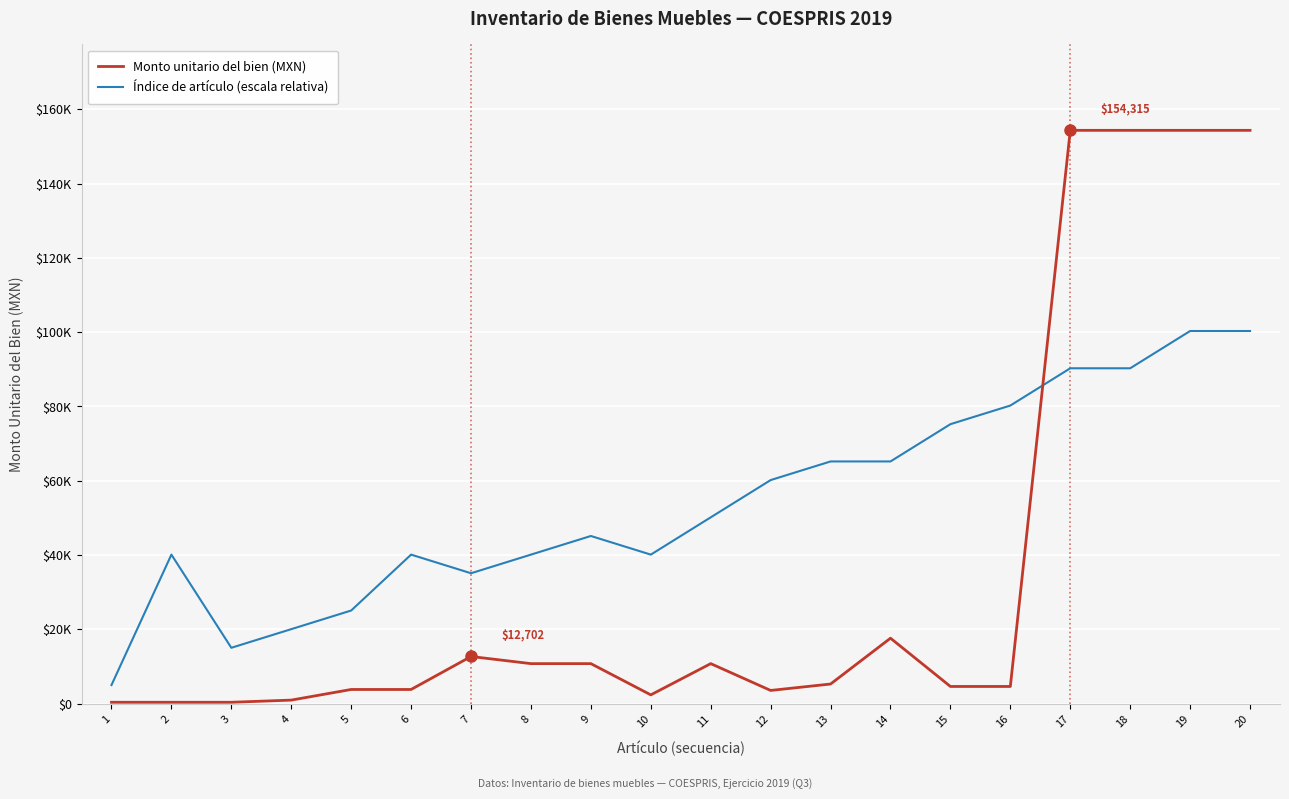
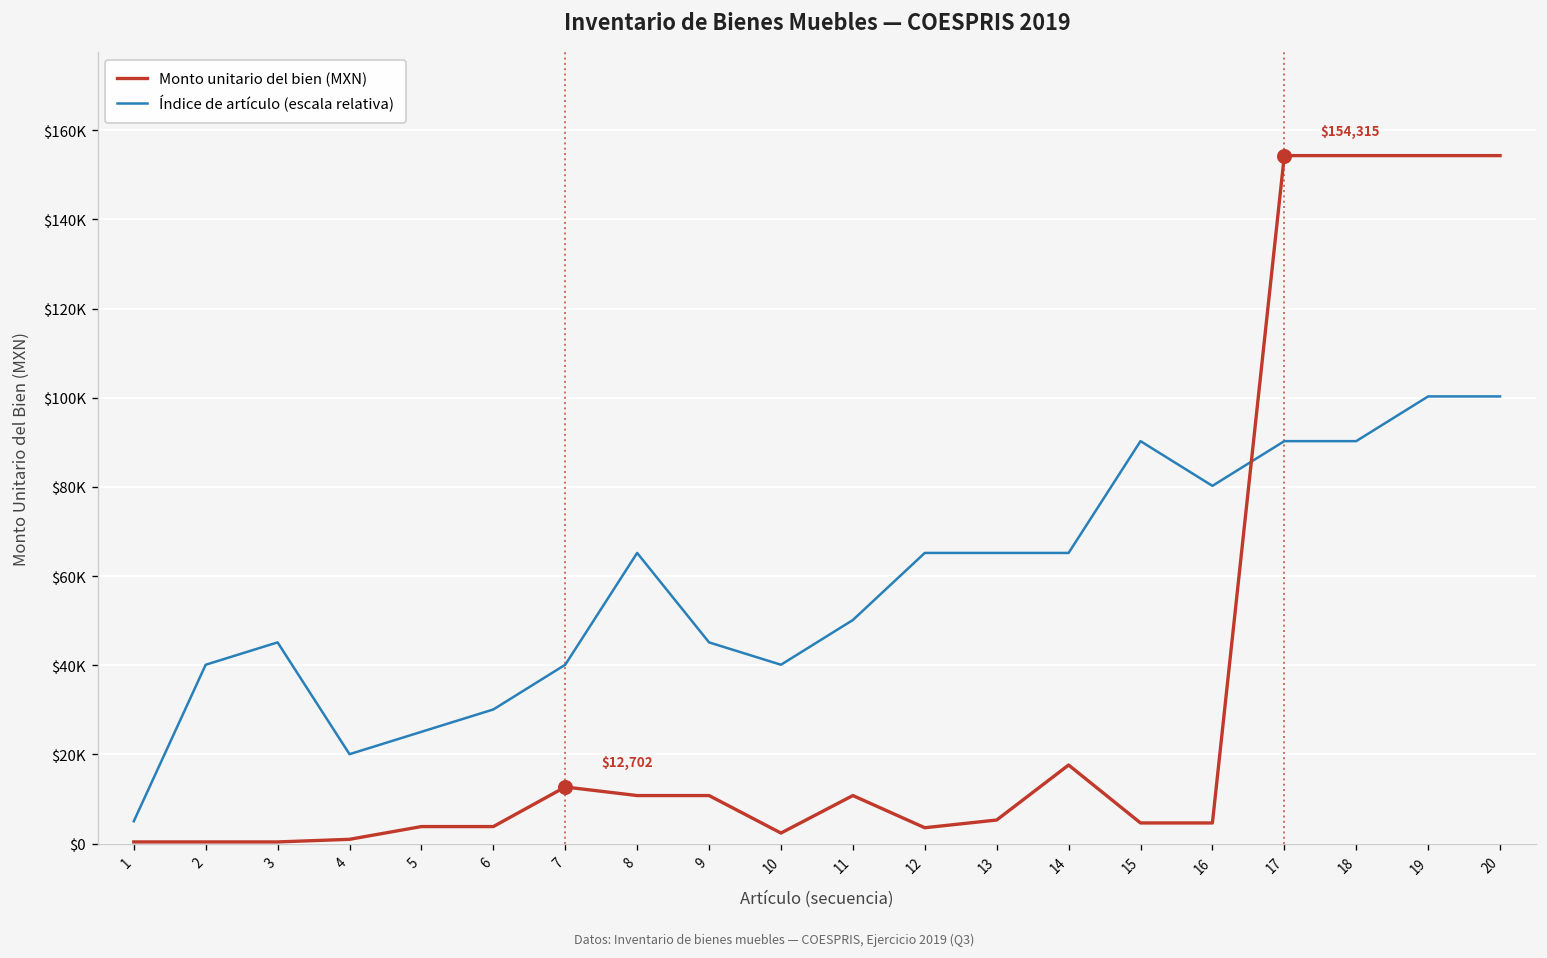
Índice de artículo (escala relativa), 3: $15000 -> $45000
Índice de artículo (escala relativa), 6: $40000 -> $30000
Índice de artículo (escala relativa), 7: $35000 -> $40000
Índice de artículo (escala relativa), 8: $40000 -> $65000
Índice de artículo (escala relativa), 12: $60000 -> $65000
Índice de artículo (escala relativa), 15: $75000 -> $90000
